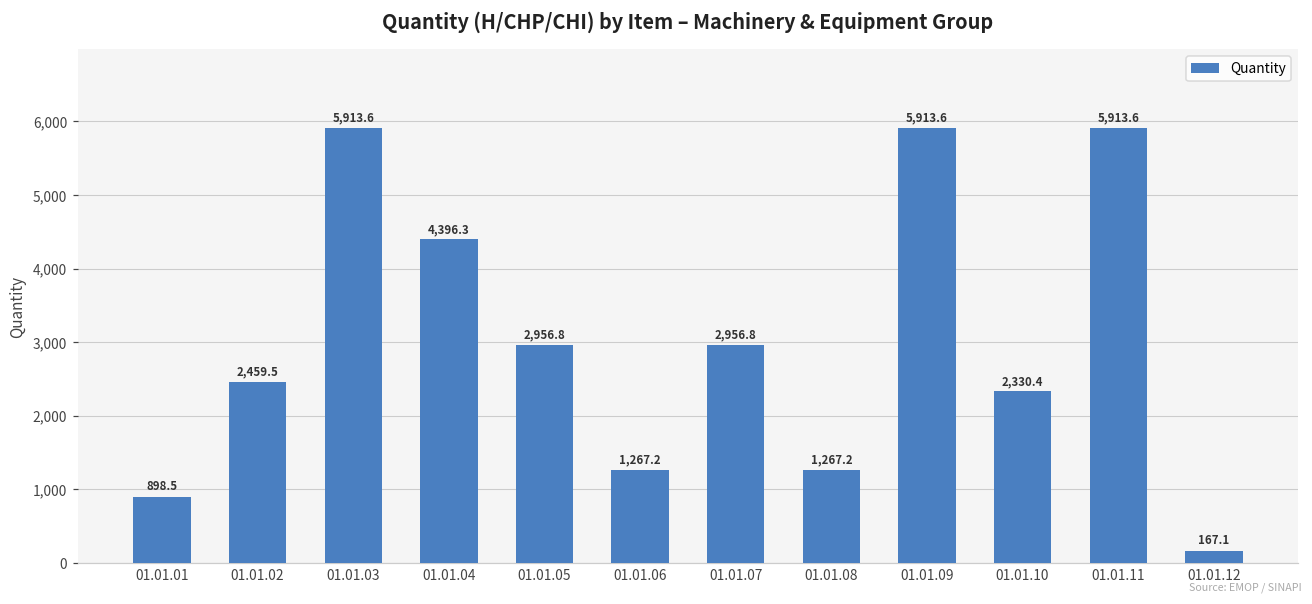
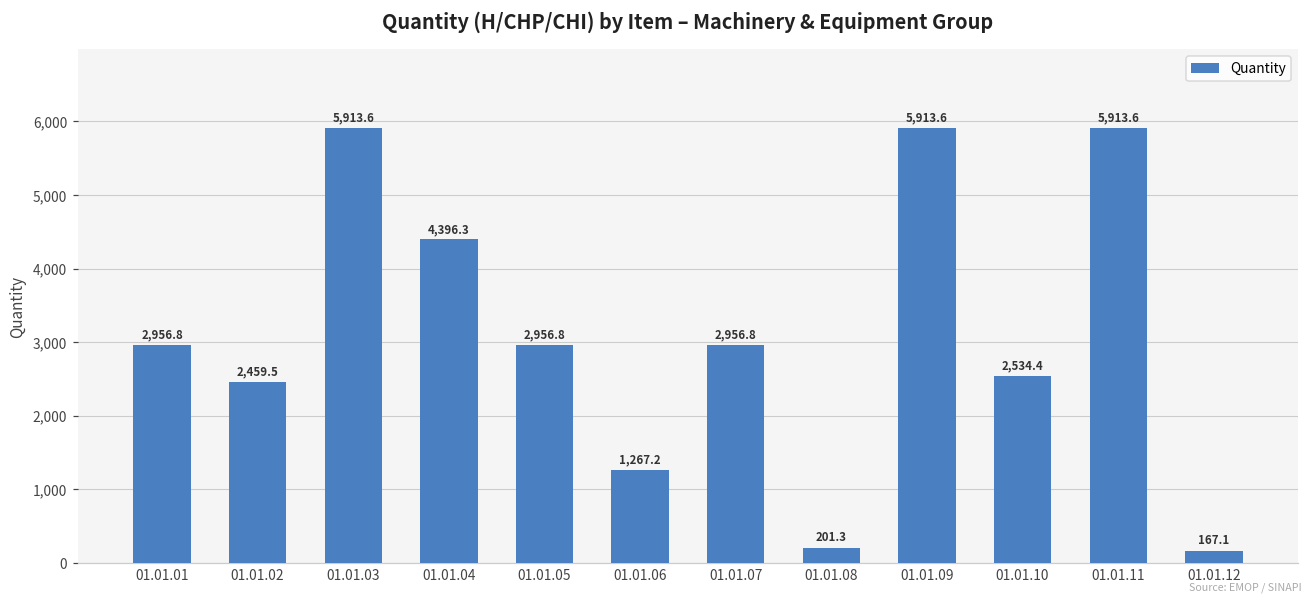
01.01.01: 898.5 -> 2,956.8
01.01.08: 1,267.2 -> 201.3
01.01.10: 2,330.4 -> 2,534.4
